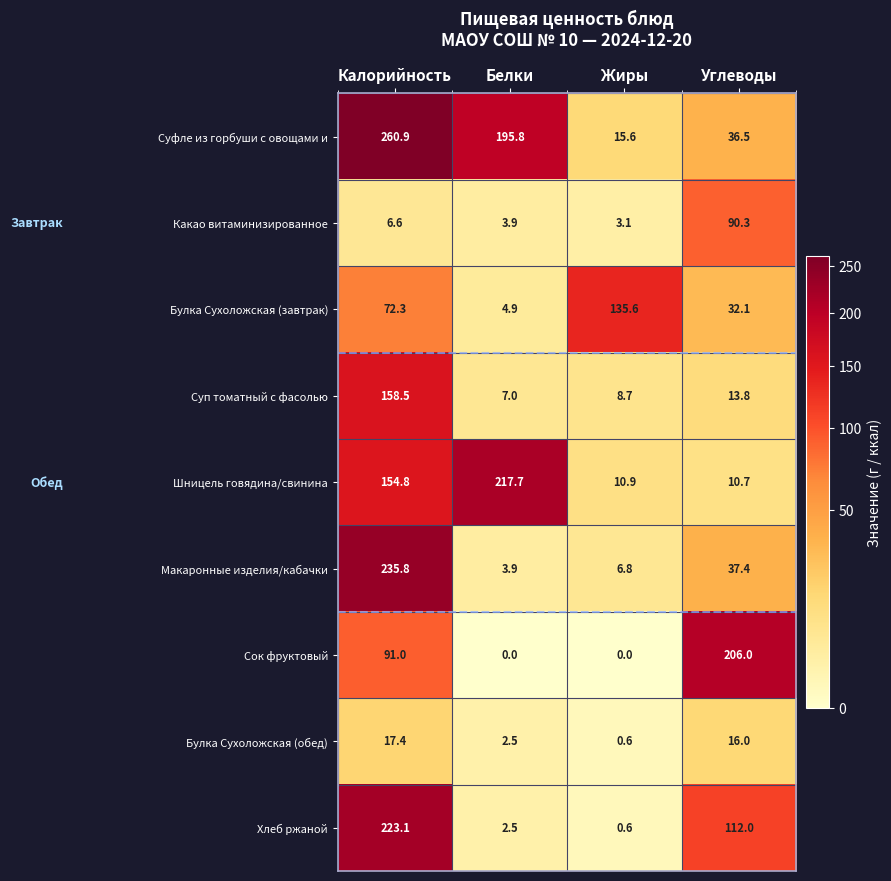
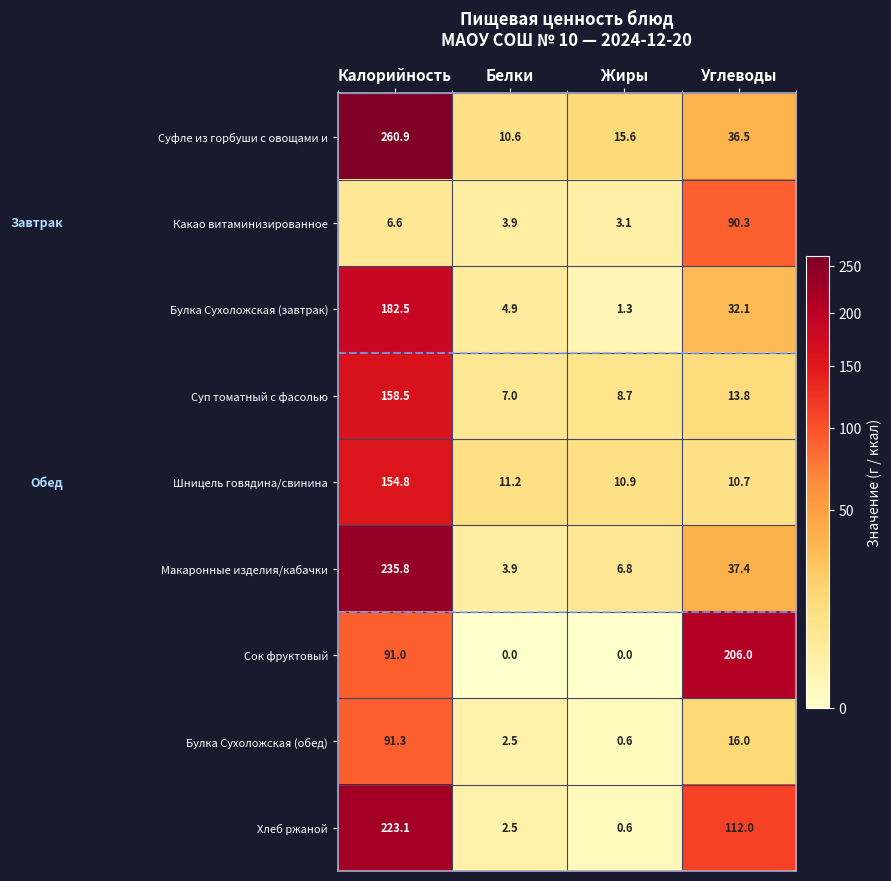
Суфле из горбуши с овощами и, Белки: 195.8 -> 10.6
Булка Сухоложская (завтрак), Калорийность: 72.3 -> 182.5
Булка Сухоложская (завтрак), Жиры: 135.6 -> 1.3
Шницель говядина/свинина, Белки: 217.7 -> 11.2
Булка Сухоложская (обед), Калорийность: 17.4 -> 91.3
